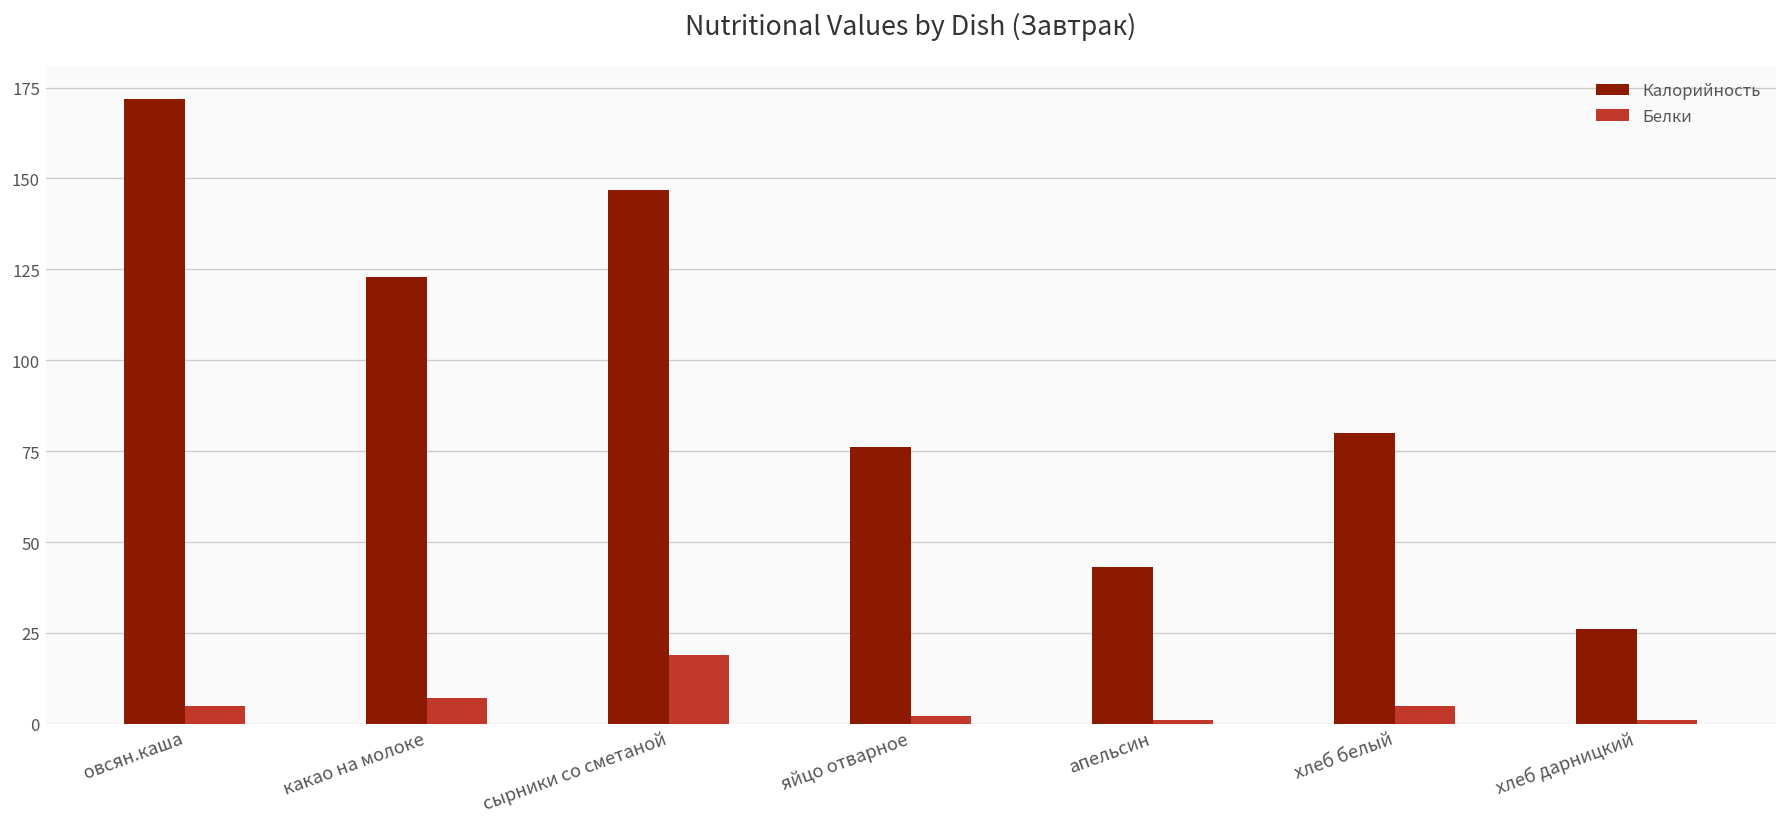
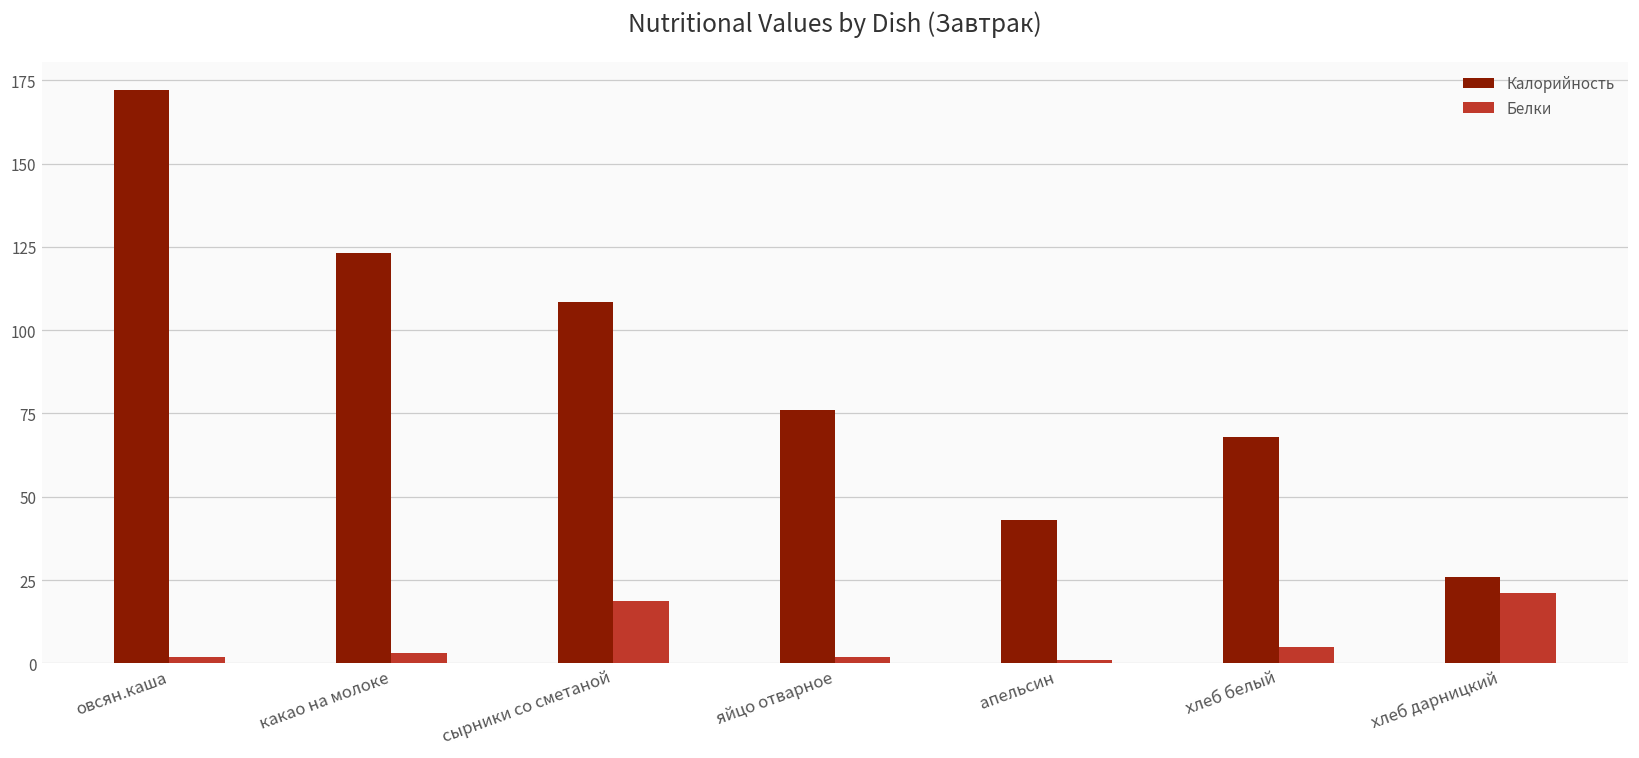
Белки, овсян.каша: 5 -> 2
Белки, какао на молоке: 7 -> 3
Калорийность, сырники со сметаной: 147 -> 109
Калорийность, хлеб белый: 80 -> 68
Белки, хлеб дарницкий: 1 -> 21
